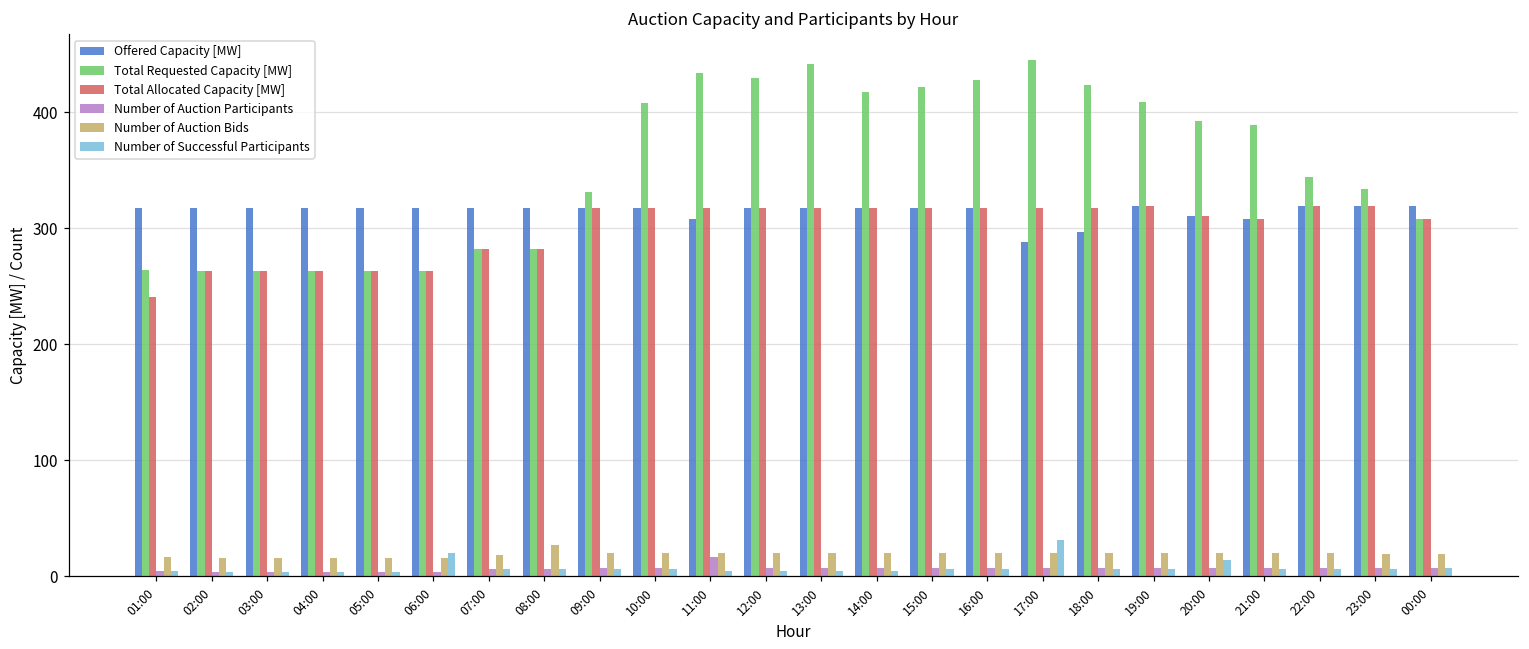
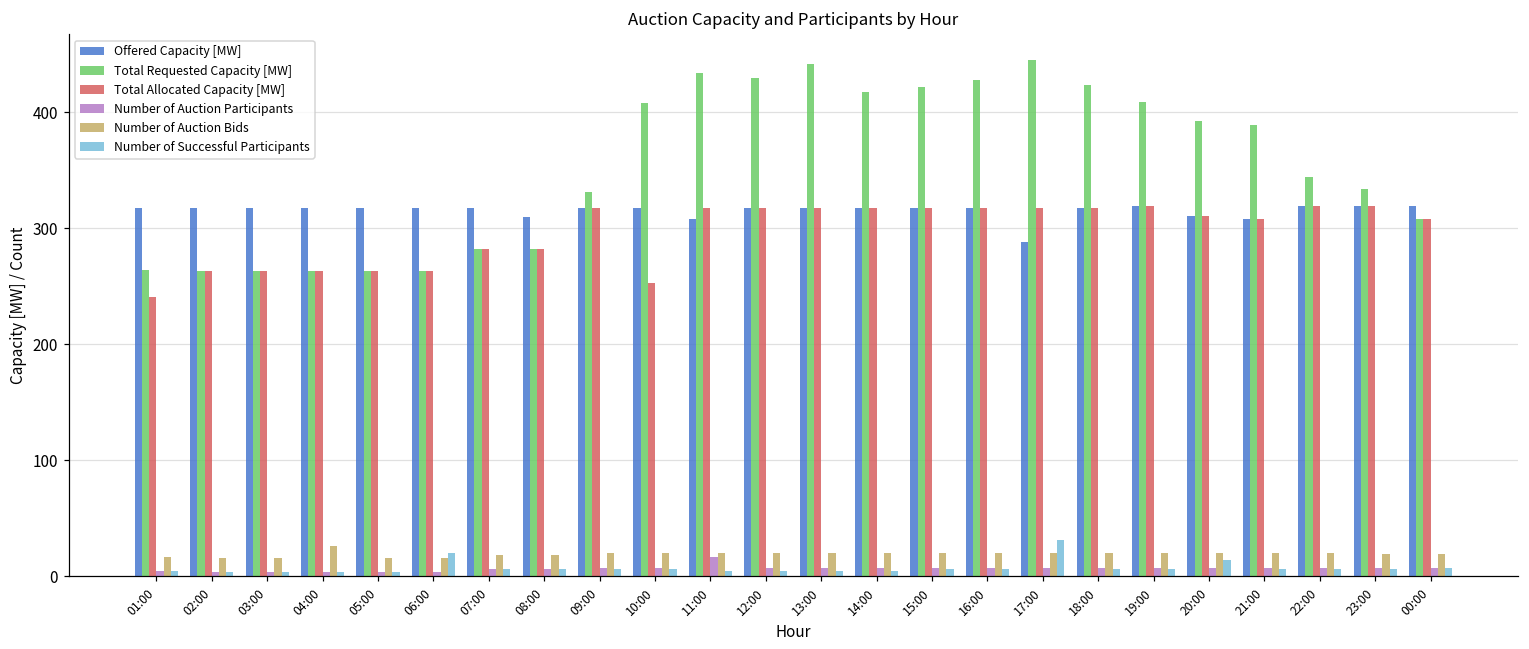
Number of Auction Bids, 04:00: 16 -> 26
Offered Capacity [MW], 08:00: 318 -> 310
Number of Auction Bids, 08:00: 27 -> 18
Total Allocated Capacity [MW], 10:00: 318 -> 253
Offered Capacity [MW], 18:00: 297 -> 318
